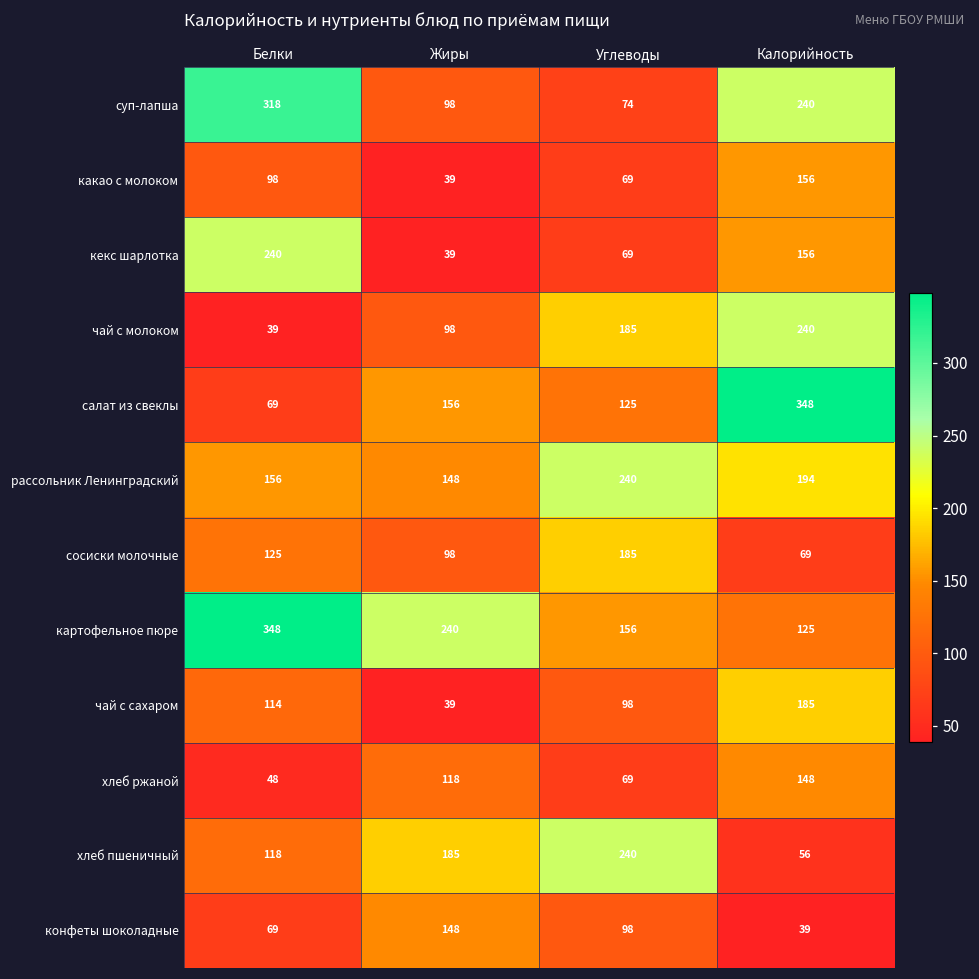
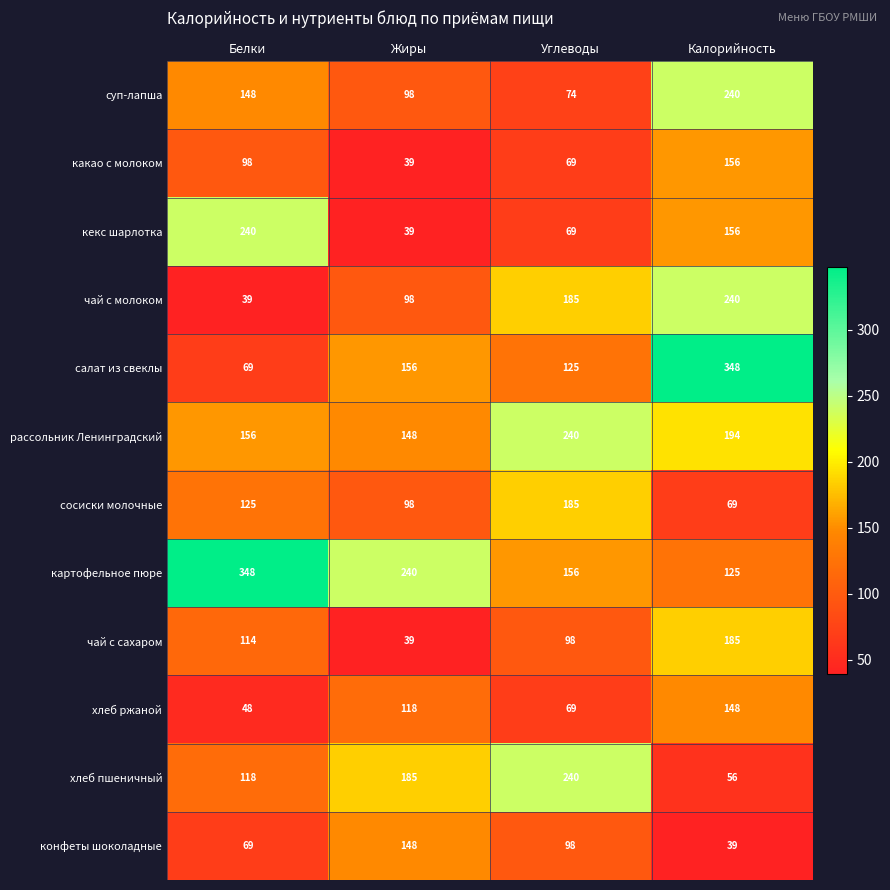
суп-лапша, Белки: 318 -> 148
